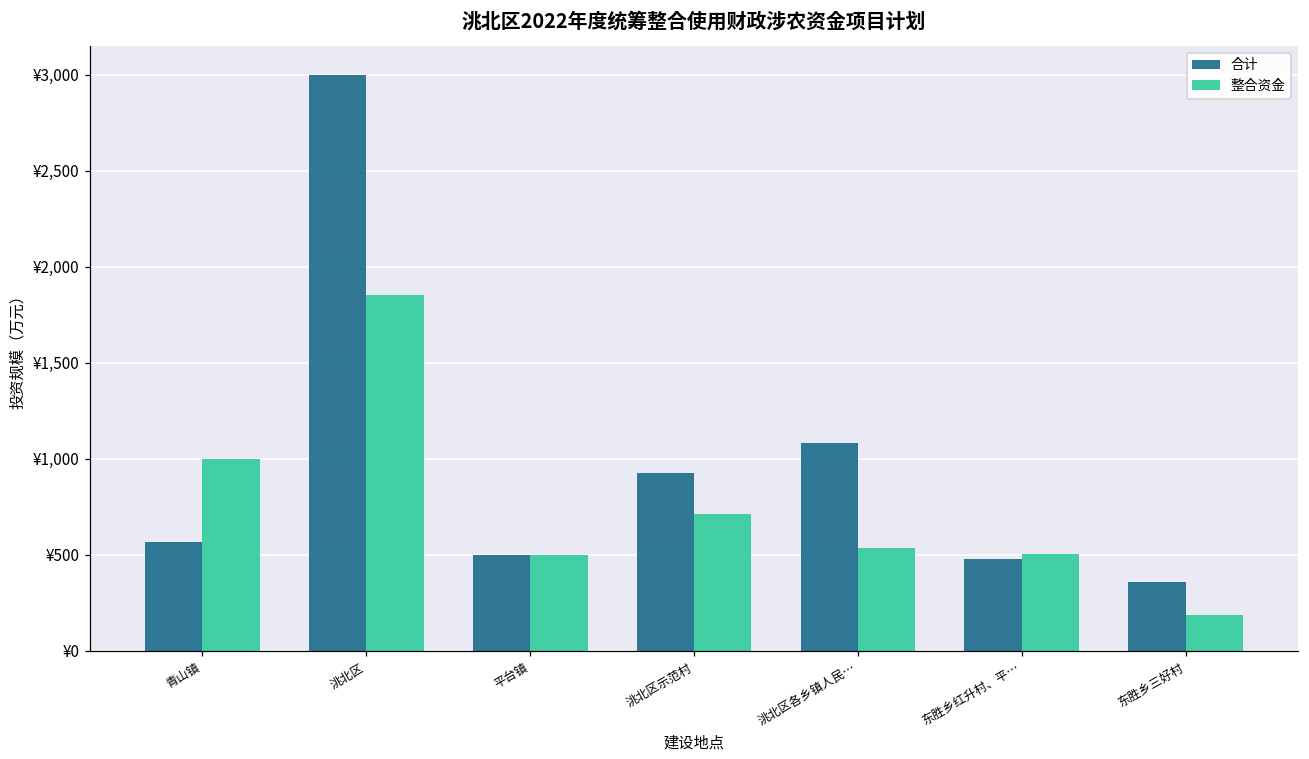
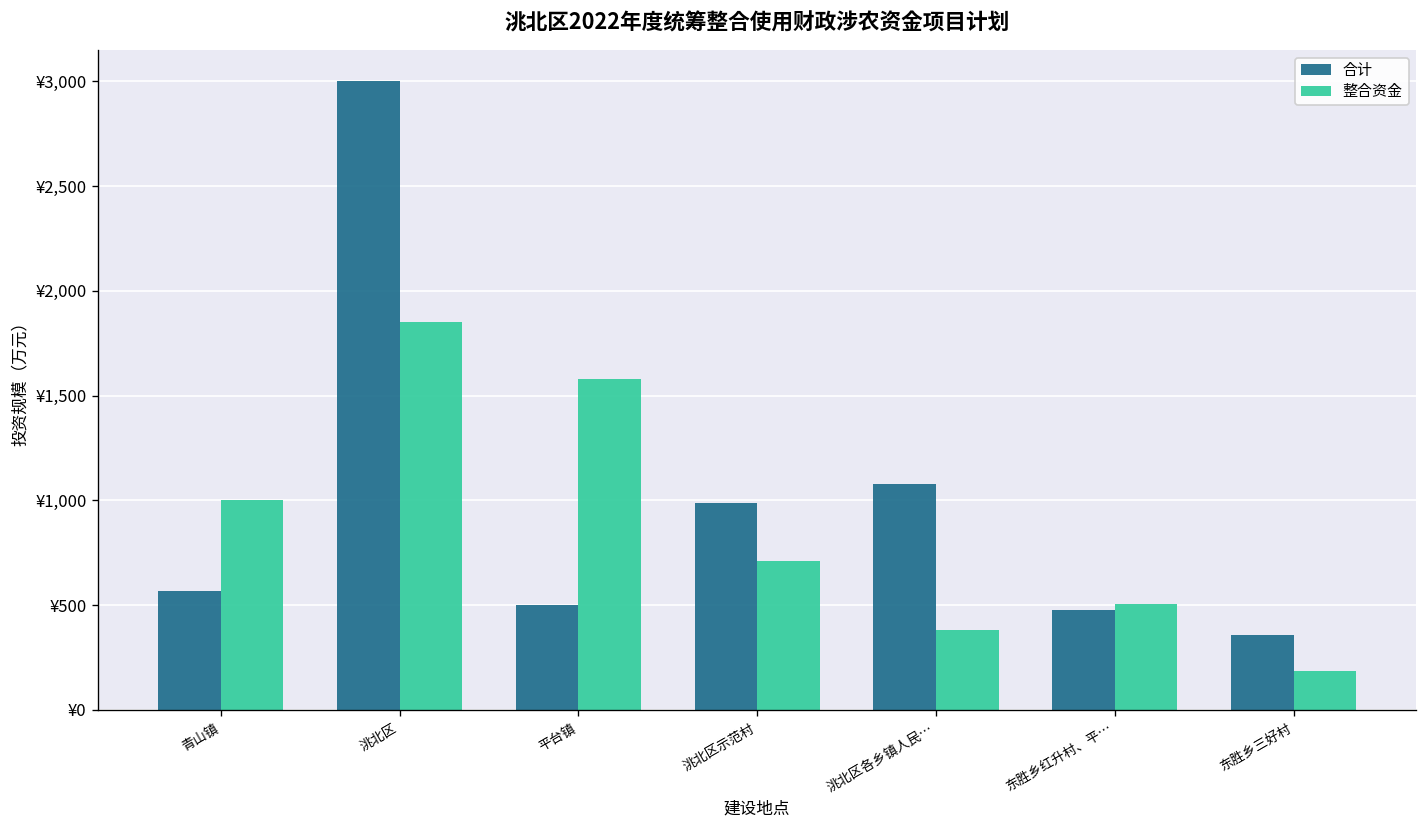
整合资金, 平台镇: ¥500 -> ¥1,580
合计, 洮北区示范村: ¥930 -> ¥990
整合资金, 洮北区各乡镇人民…: ¥540 -> ¥380
